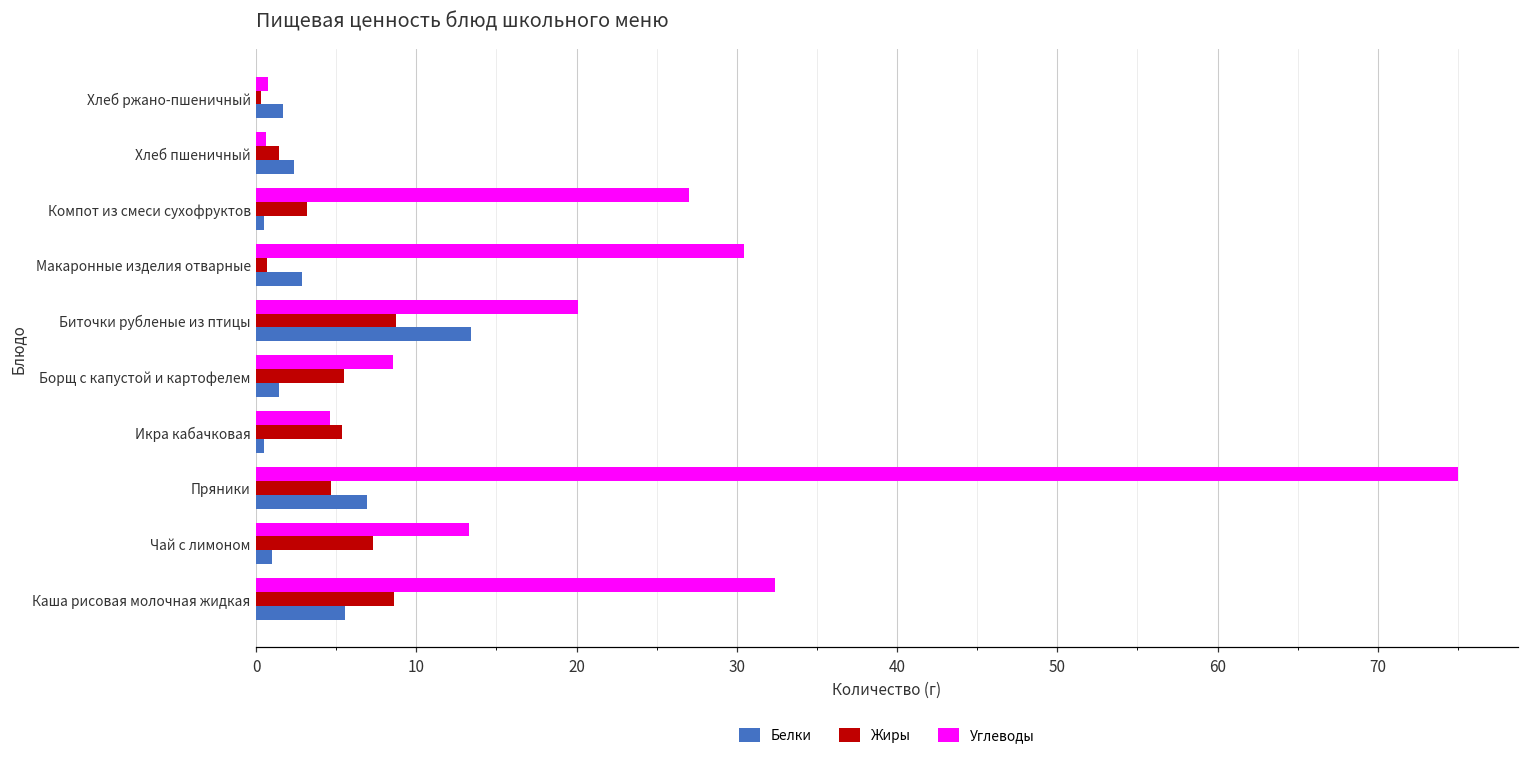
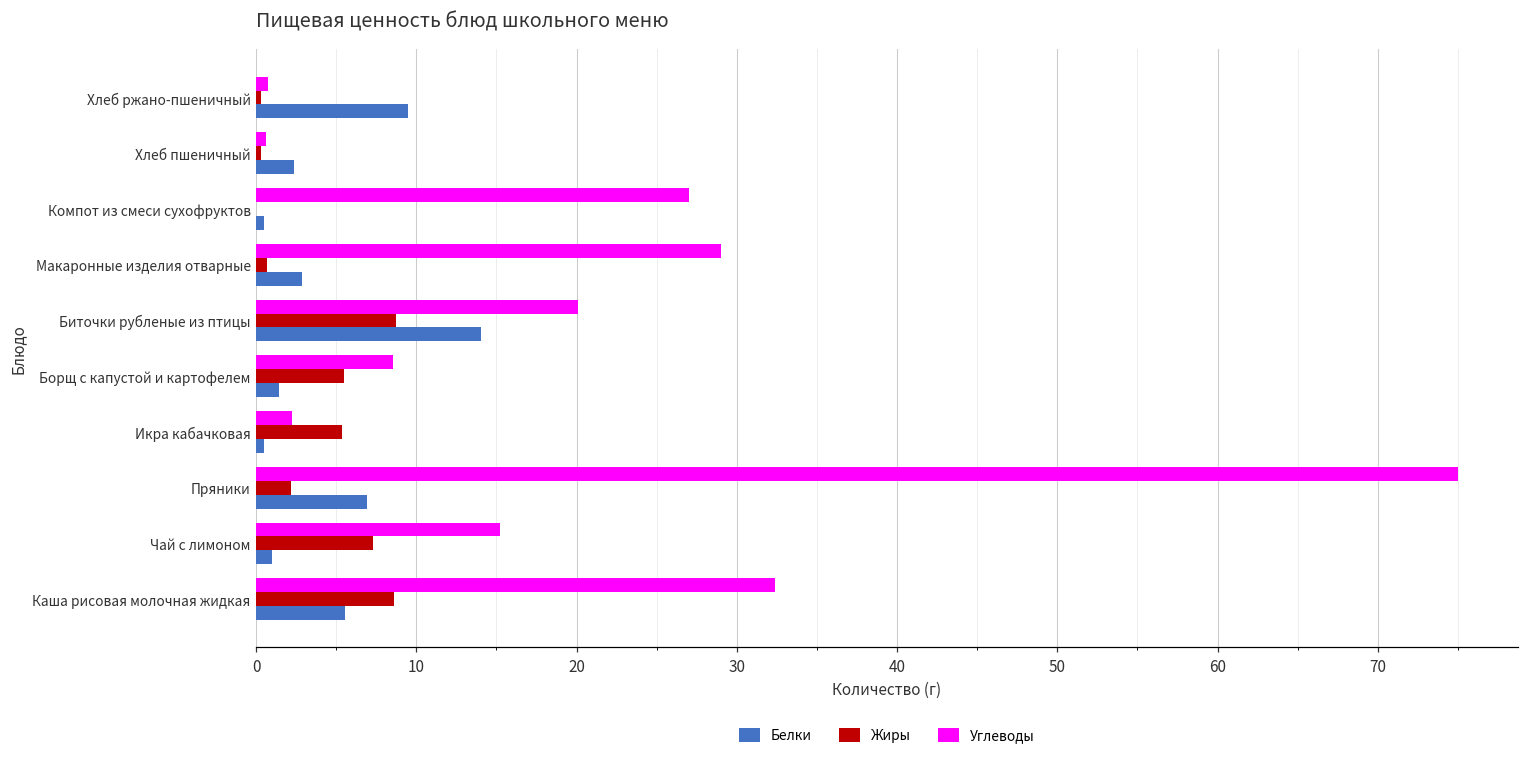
Белки, Хлеб ржано-пшеничный: 1.7 -> 9.5
Жиры, Хлеб пшеничный: 1.4 -> 0.3
Жиры, Компот из смеси сухофруктов: 3.2 -> 0.0
Углеводы, Макаронные изделия отварные: 30.5 -> 29.0
Белки, Биточки рубленые из птицы: 13.4 -> 14.0
Углеводы, Икра кабачковая: 4.6 -> 2.3
Жиры, Пряники: 4.7 -> 2.2
Углеводы, Чай с лимоном: 13.3 -> 15.2
